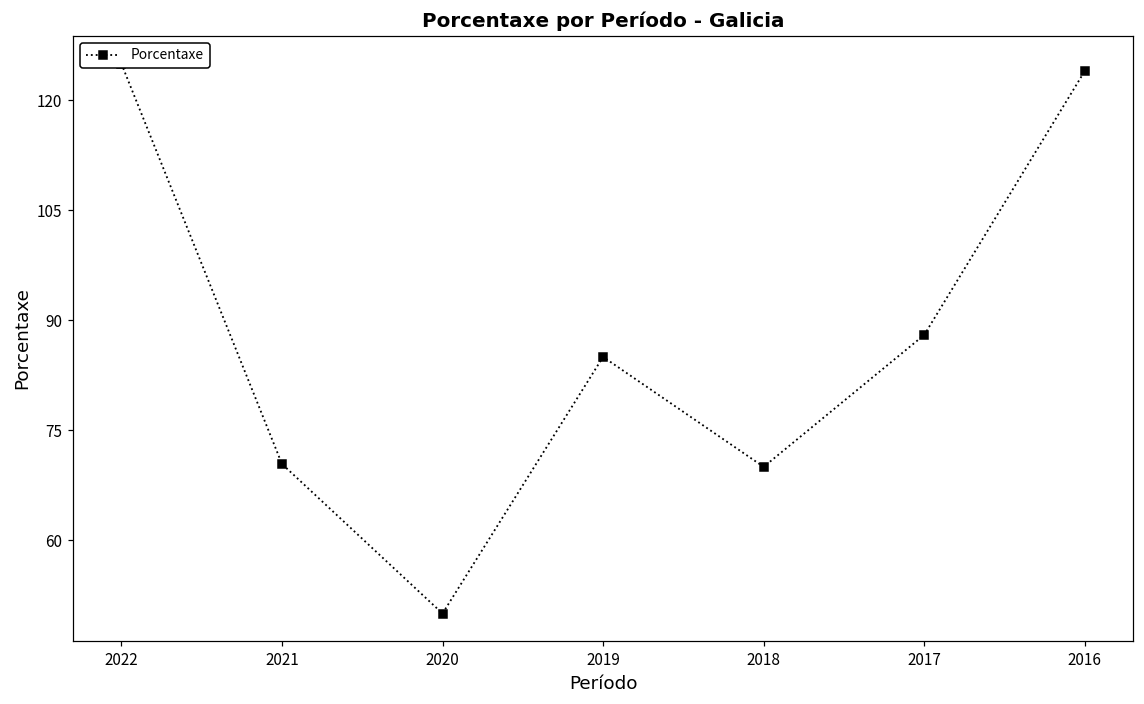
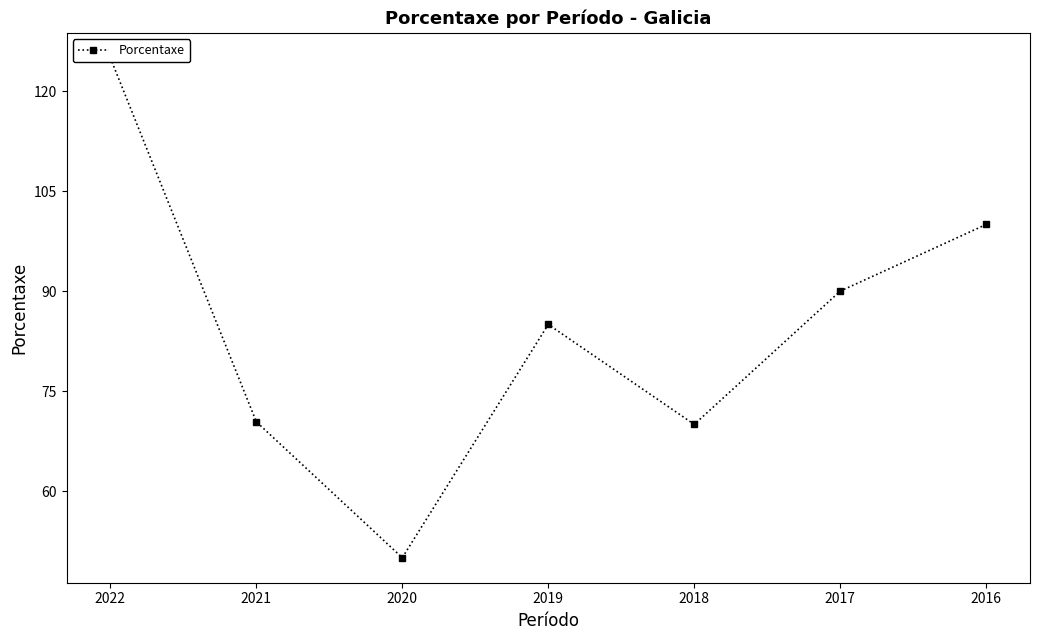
2017: 88 -> 90
2016: 124 -> 100
